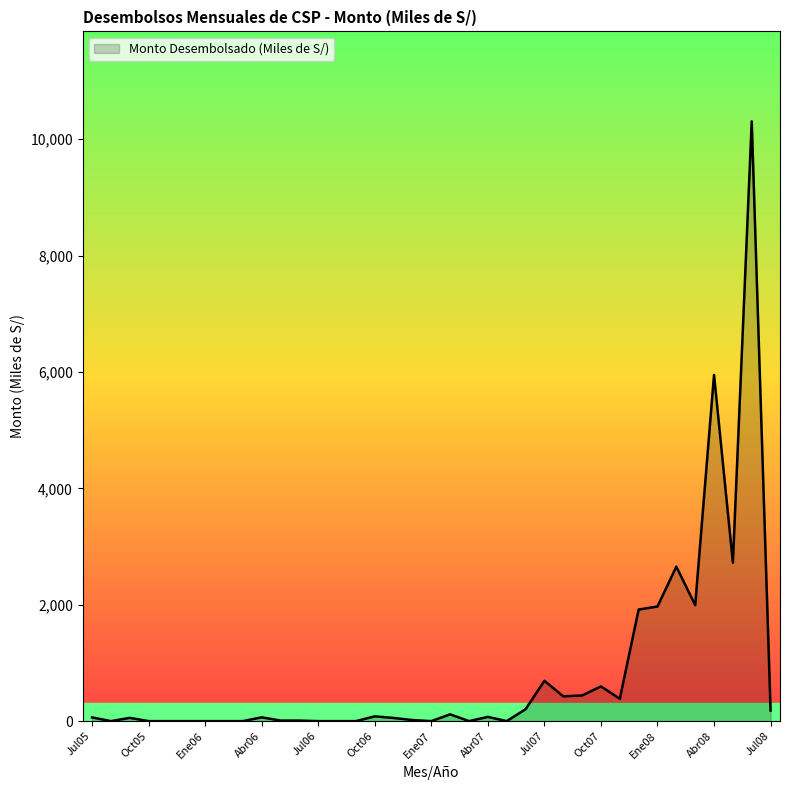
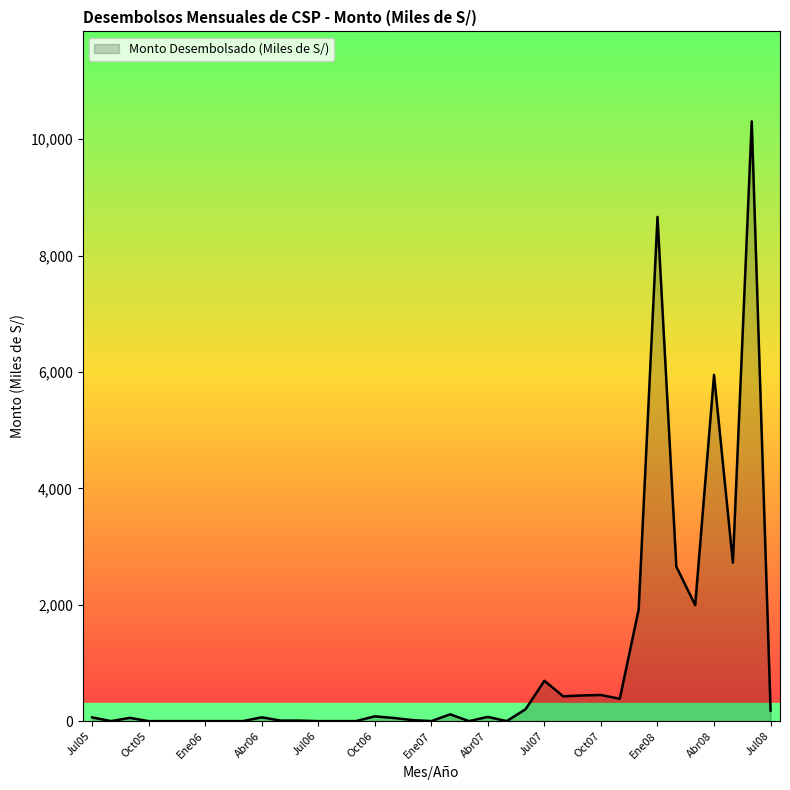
Oct07: 600 -> 400
Ene08: 2,000 -> 8,700
